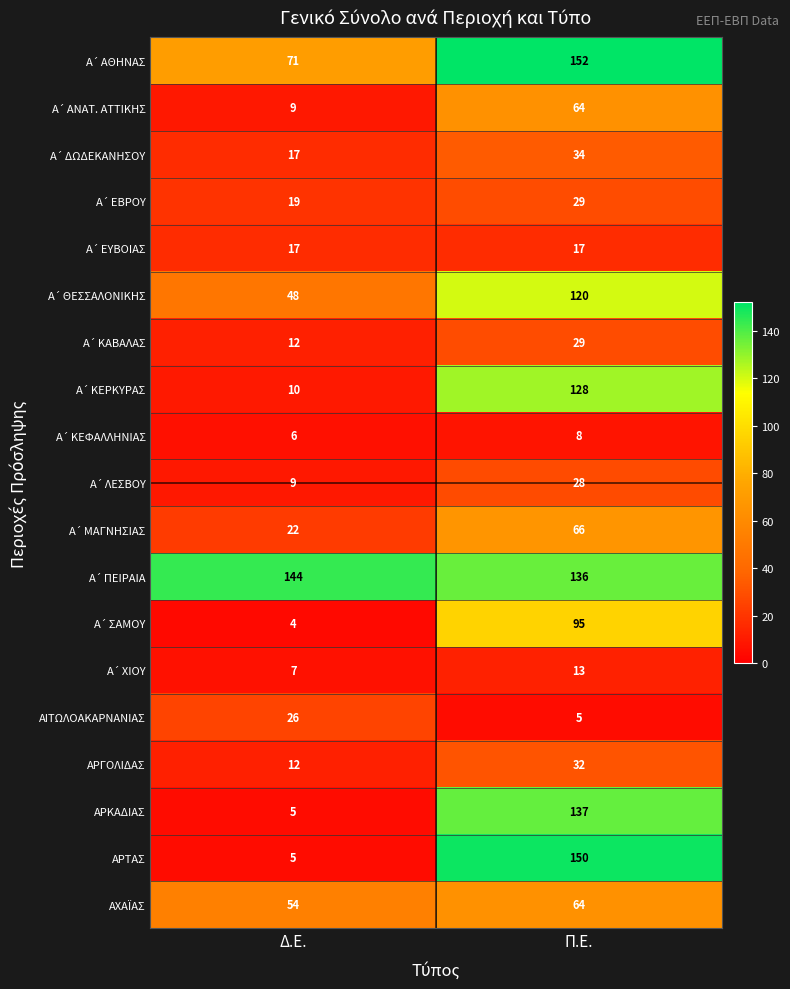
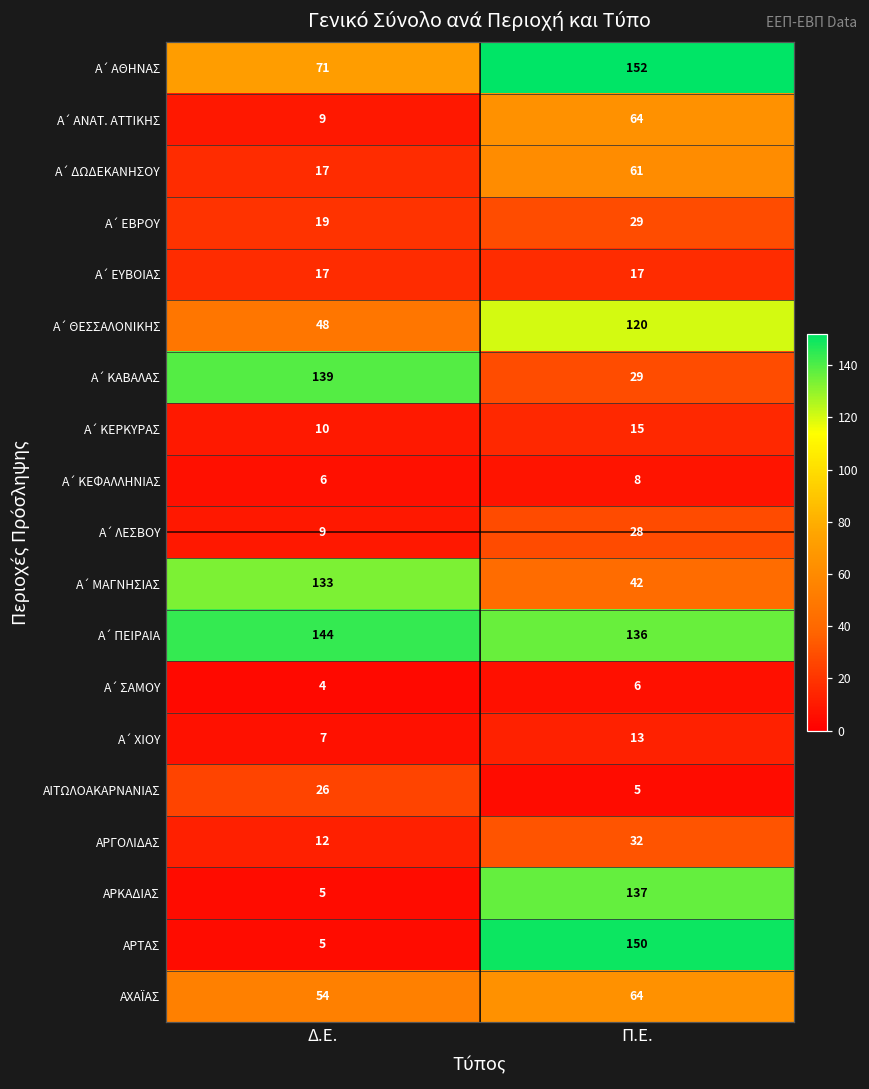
Α΄ ΔΩΔΕΚΑΝΗΣΟΥ, Π.Ε.: 34 -> 61
Α΄ ΚΑΒΑΛΑΣ, Δ.Ε.: 12 -> 139
Α΄ ΚΕΡΚΥΡΑΣ, Π.Ε.: 128 -> 15
Α΄ ΜΑΓΝΗΣΙΑΣ, Δ.Ε.: 22 -> 133
Α΄ ΜΑΓΝΗΣΙΑΣ, Π.Ε.: 66 -> 42
Α΄ ΣΑΜΟΥ, Π.Ε.: 95 -> 6
